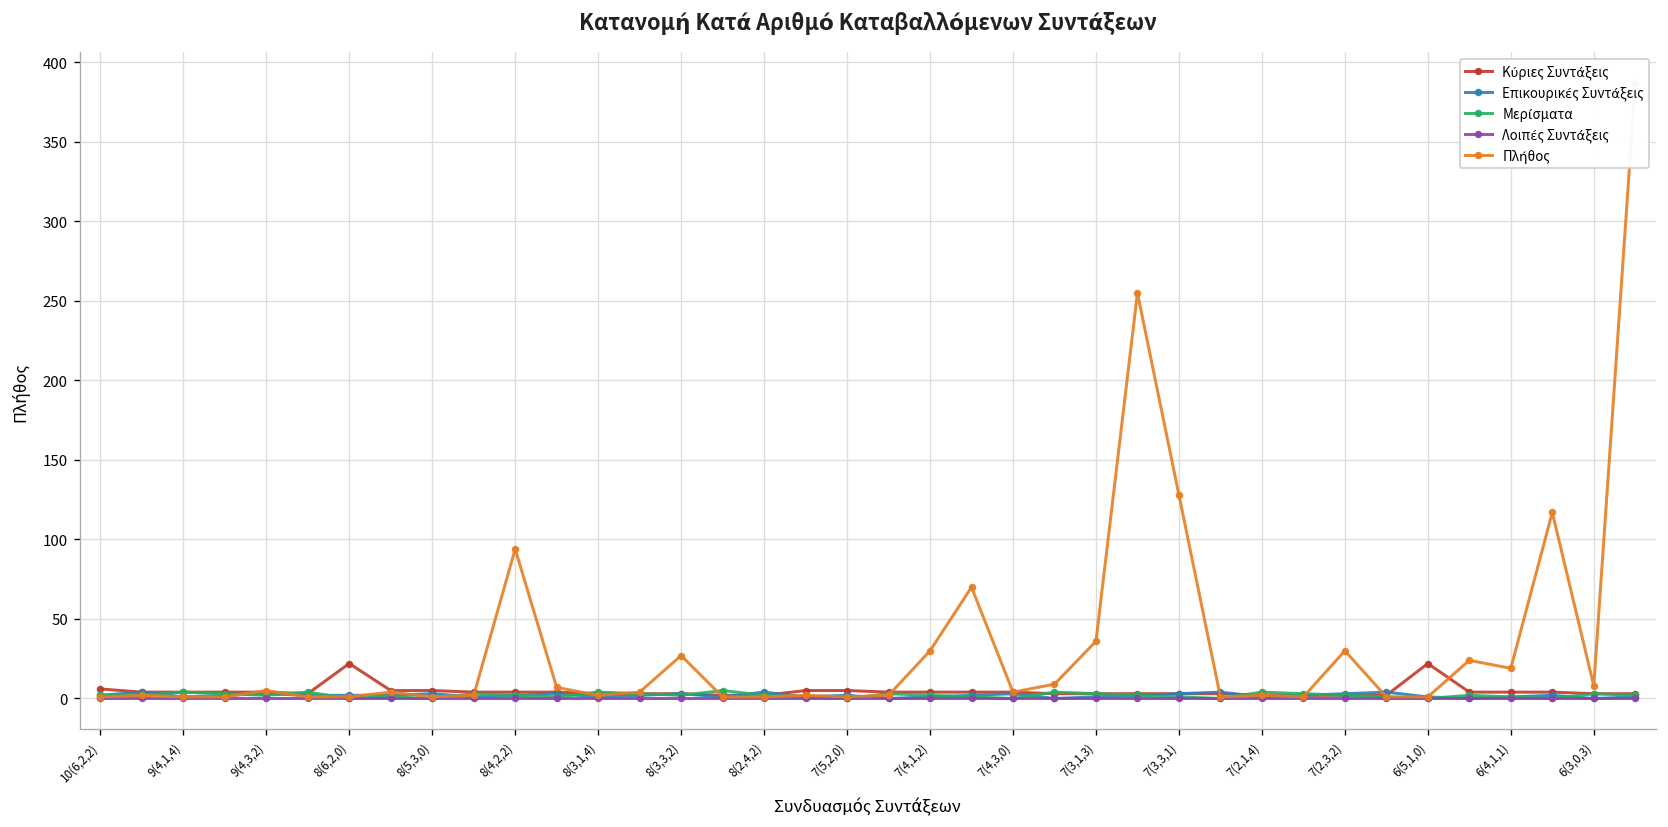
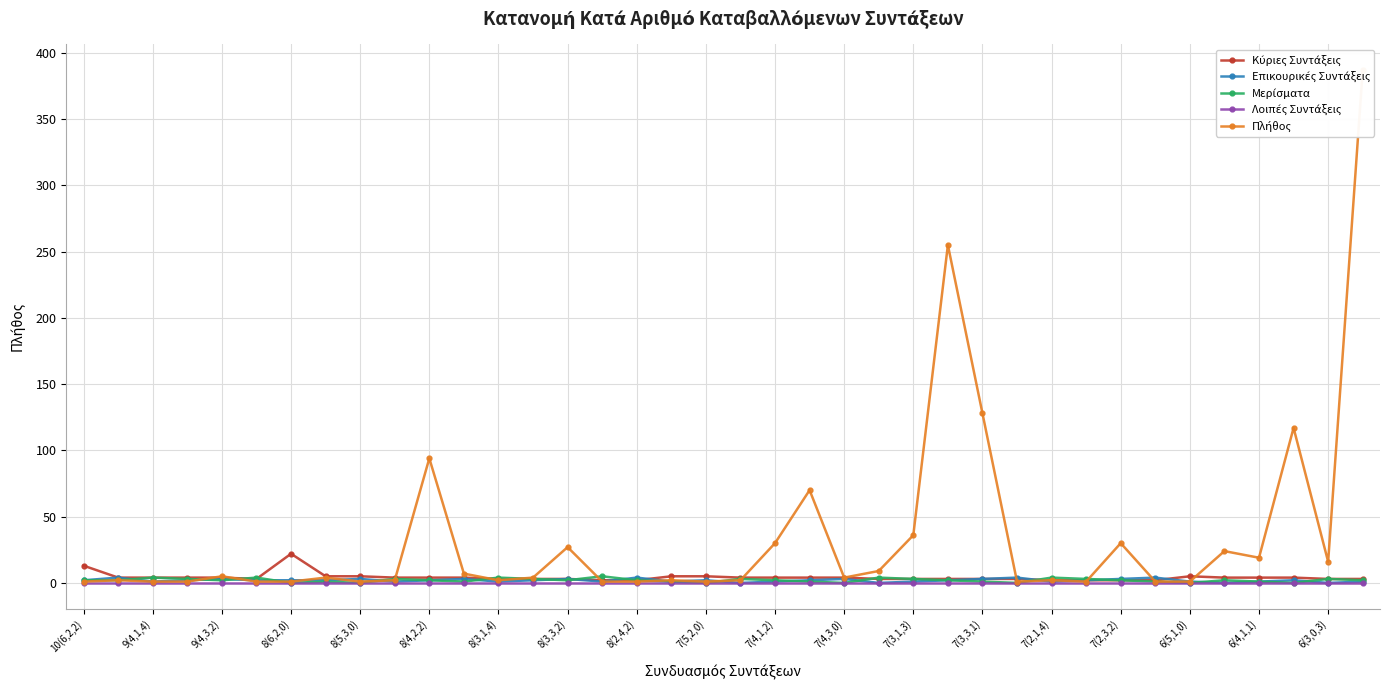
Κύριες Συντάξεις, 10(6,2,2): 6 -> 13
Κύριες Συντάξεις, 6(5,1,0): 22 -> 5
Πλήθος, 6(3,0,3): 8 -> 16
